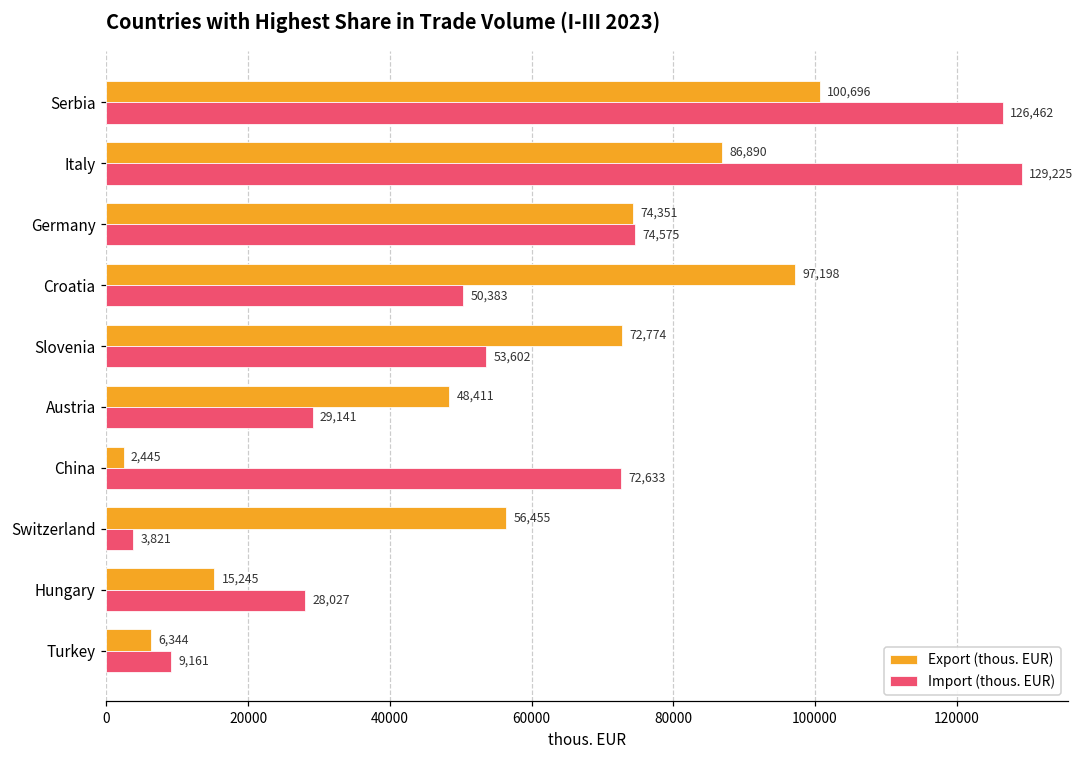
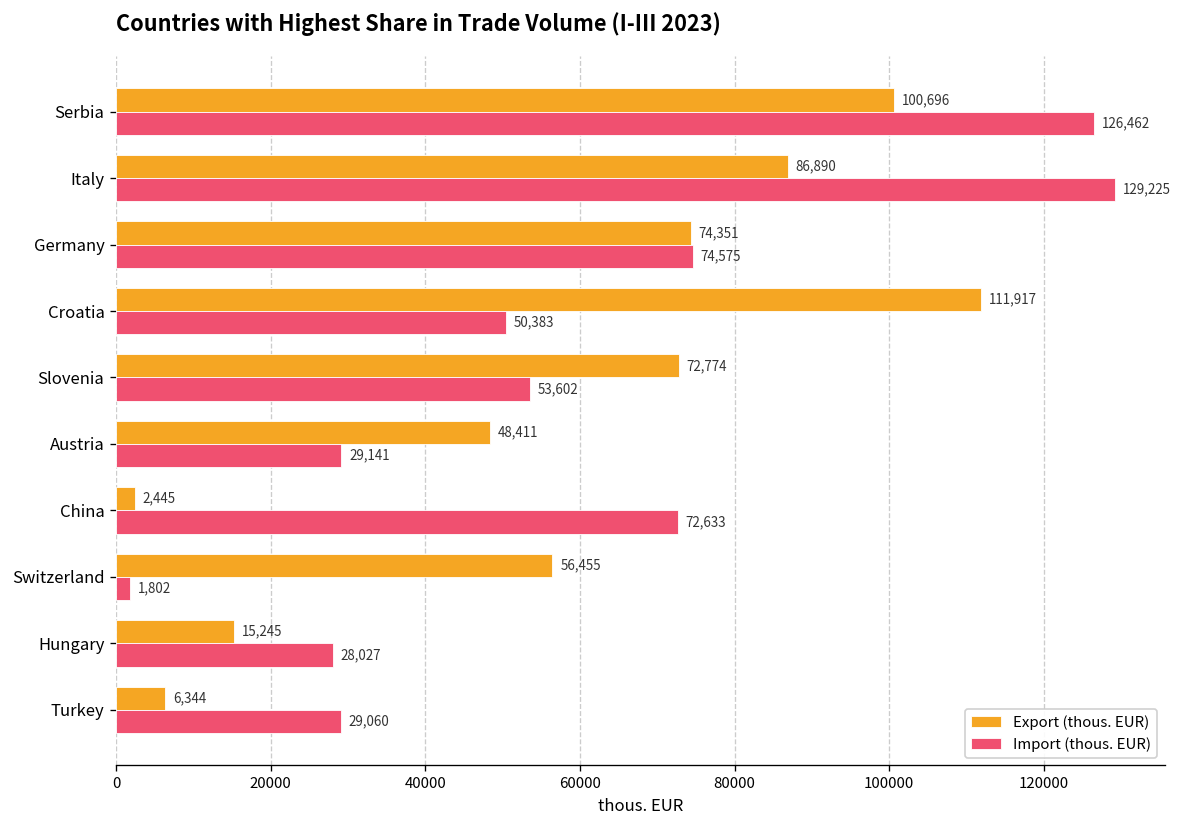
Export (thous. EUR), Croatia: 97,198 -> 111,917
Import (thous. EUR), Switzerland: 3,821 -> 1,802
Import (thous. EUR), Turkey: 9,161 -> 29,060
